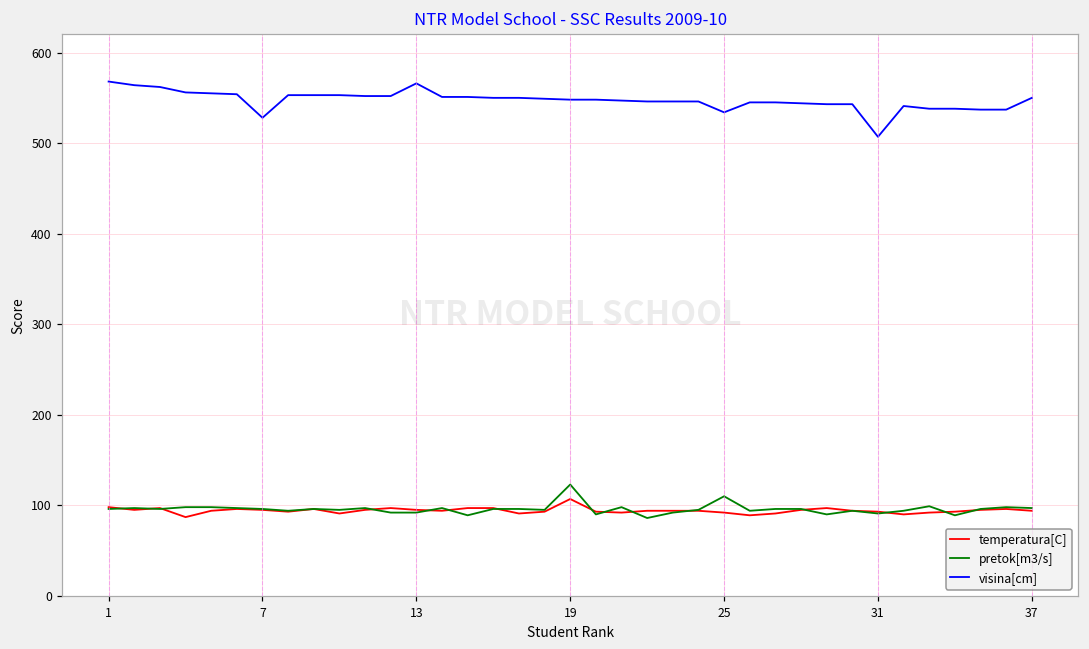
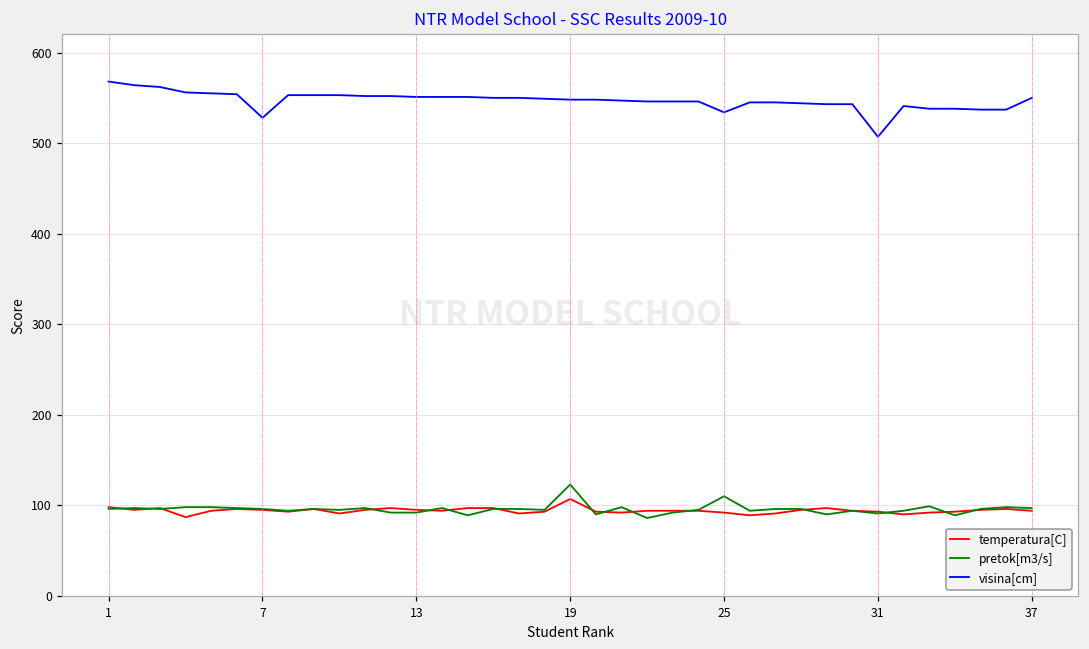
visina[cm], 13: 570 -> 550
